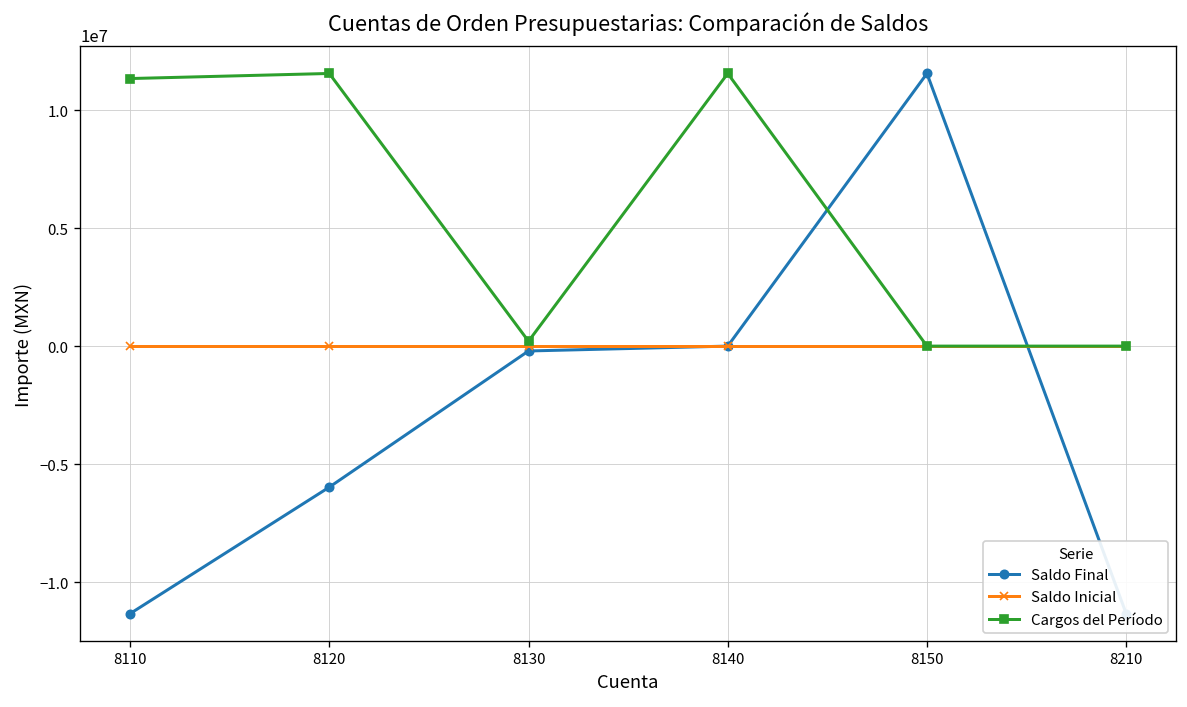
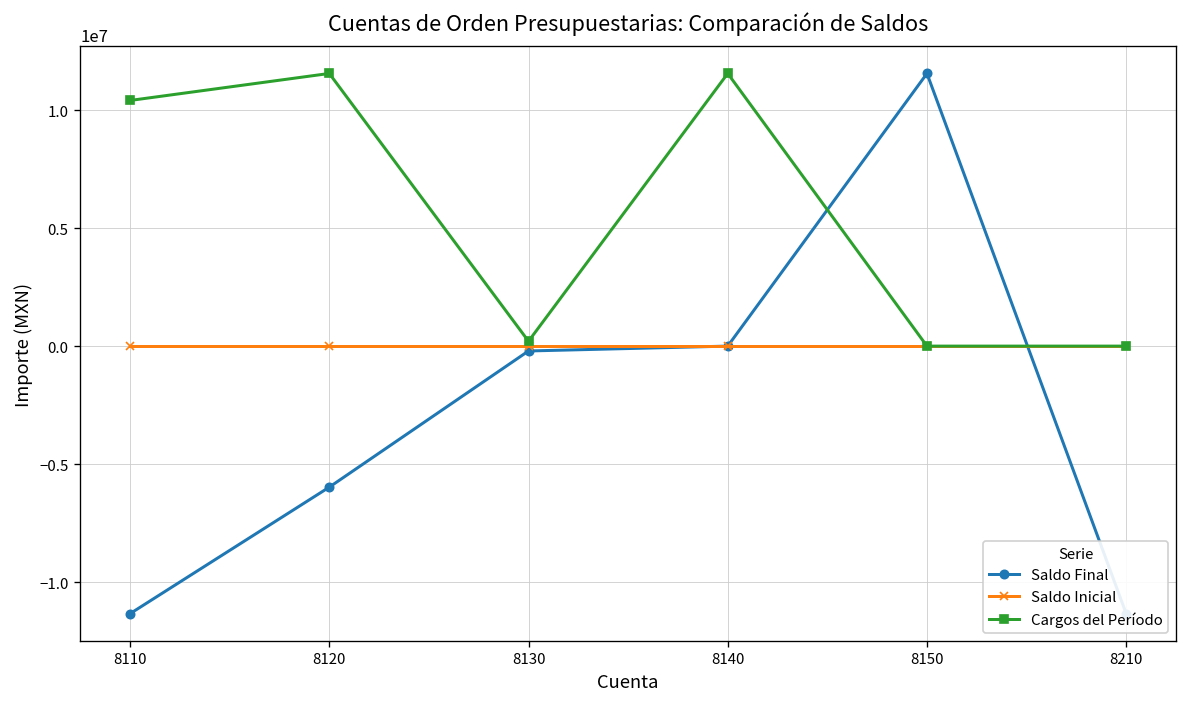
Cargos del Período, 8110: 11300000 -> 10400000
